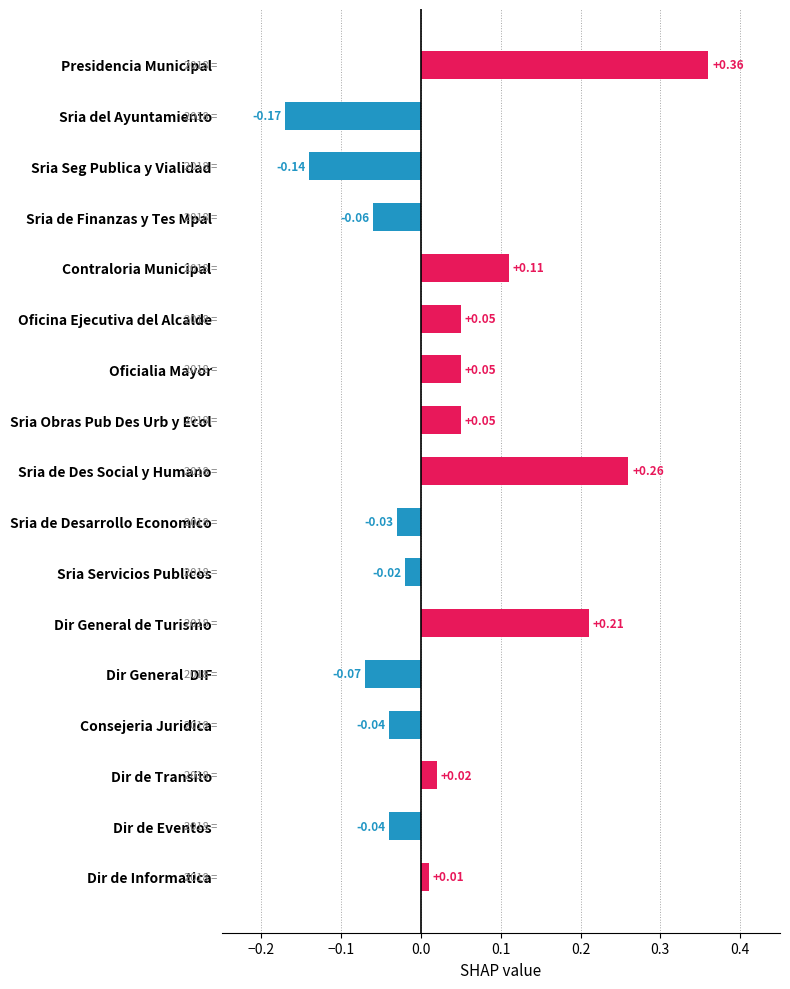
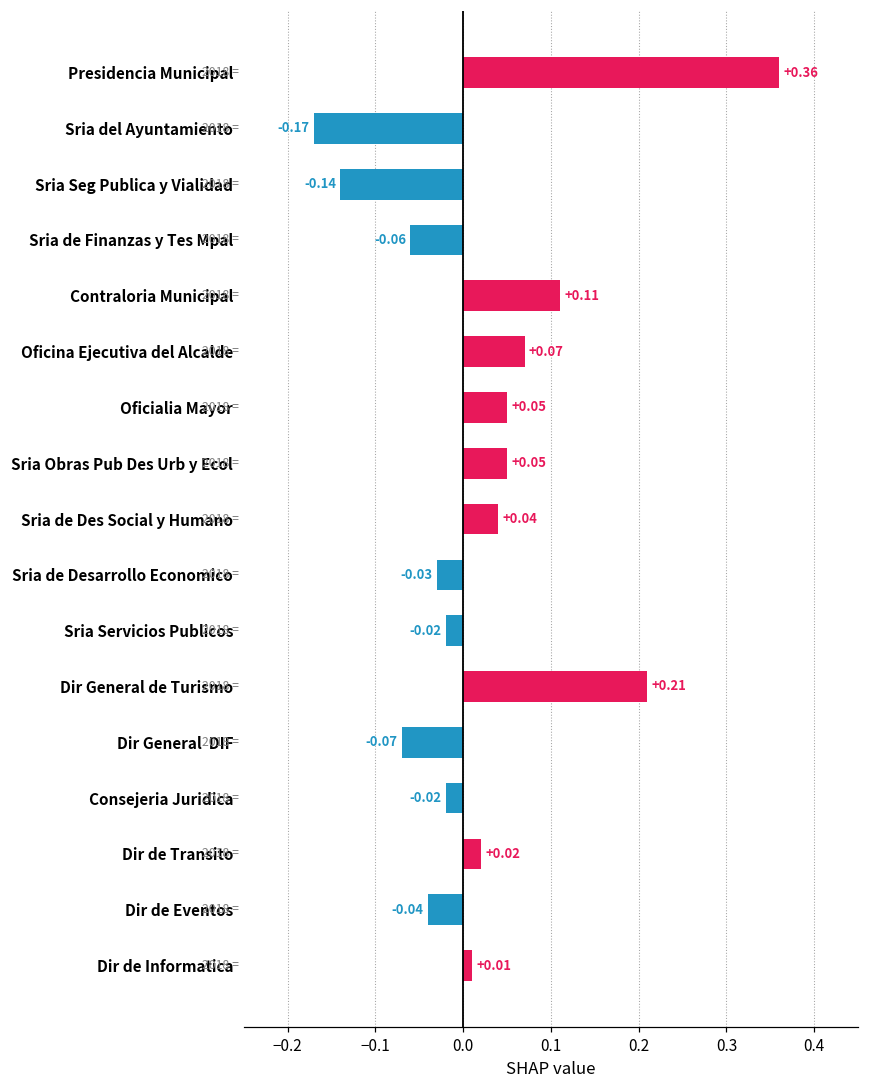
Oficina Ejecutiva del Alcalde: +0.05 -> +0.07
Sria de Des Social y Humano: +0.26 -> +0.04
Consejeria Juridica: -0.04 -> -0.02
